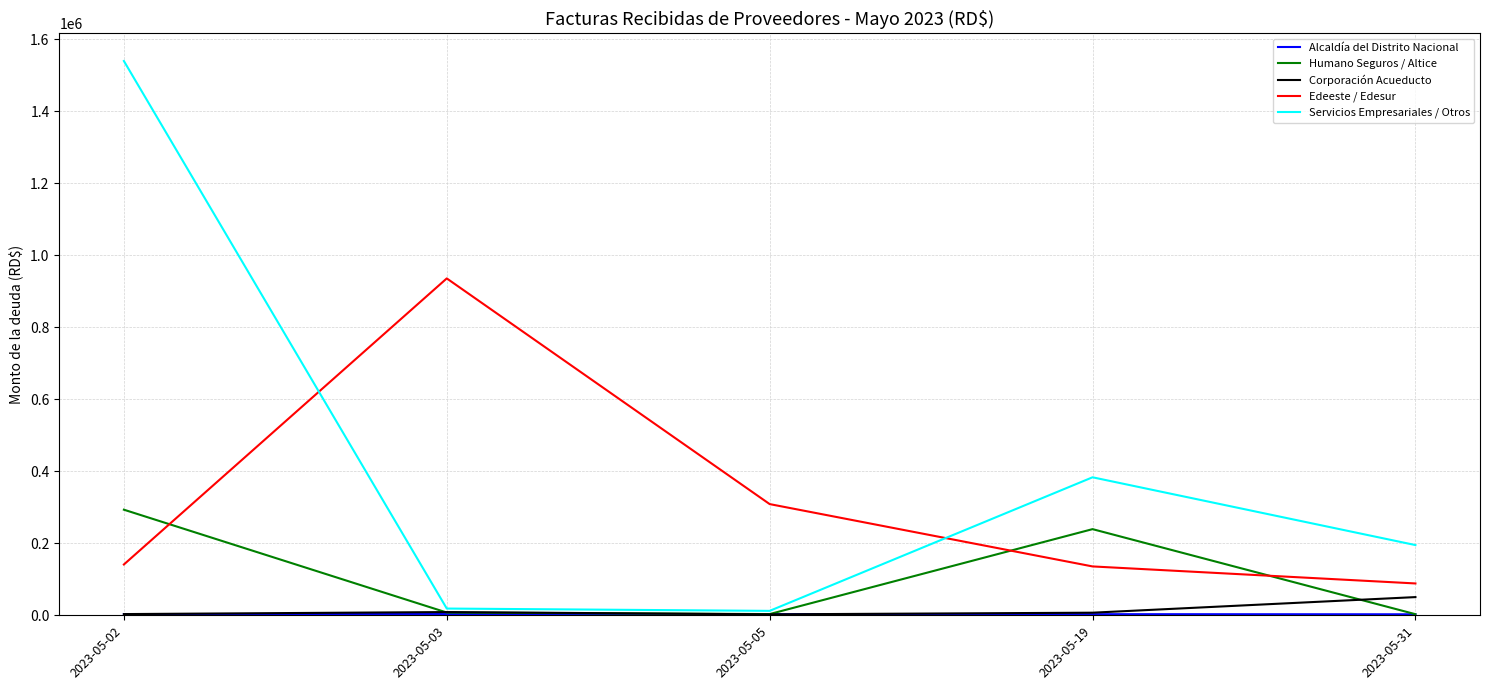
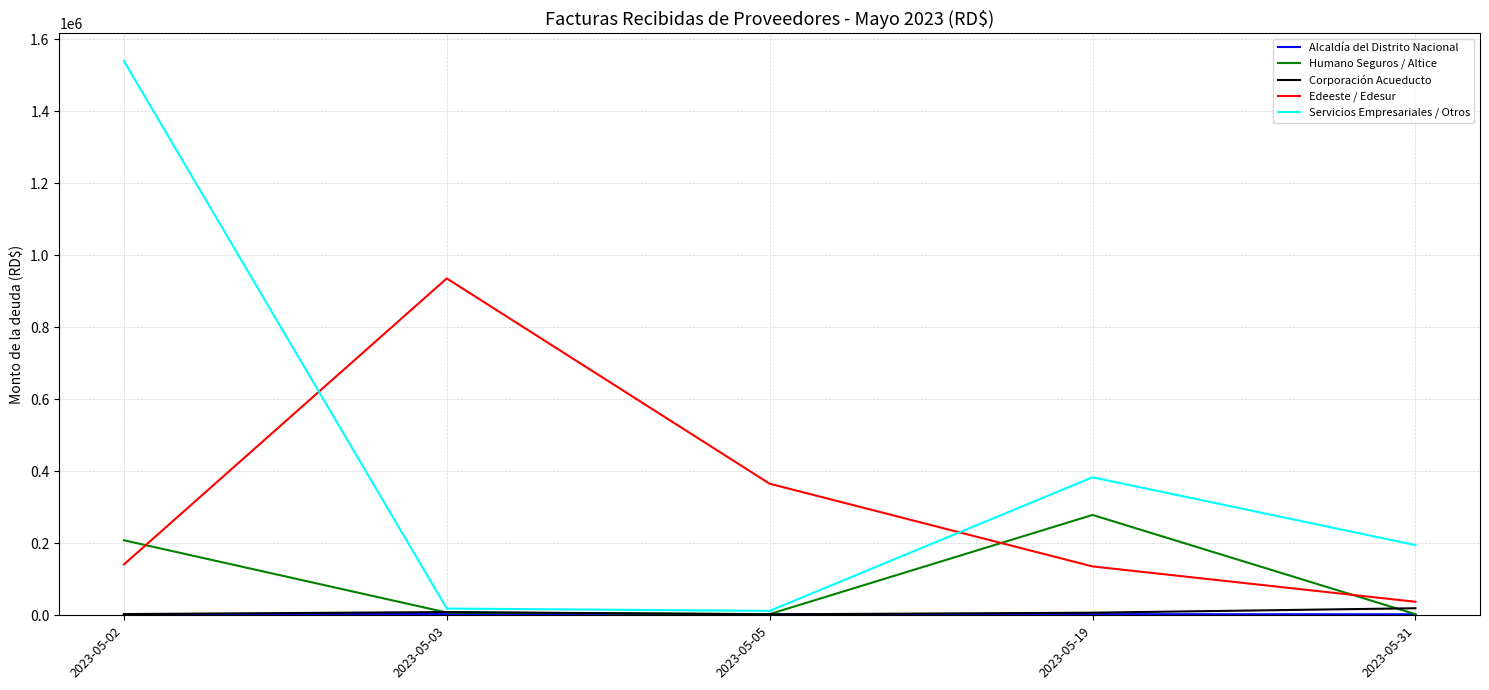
Humano Seguros / Altice, 2023-05-02: 290000 -> 210000
Edeeste / Edesur, 2023-05-05: 310000 -> 370000
Humano Seguros / Altice, 2023-05-19: 240000 -> 280000
Corporación Acueducto, 2023-05-31: 50000 -> 20000
Edeeste / Edesur, 2023-05-31: 90000 -> 40000
